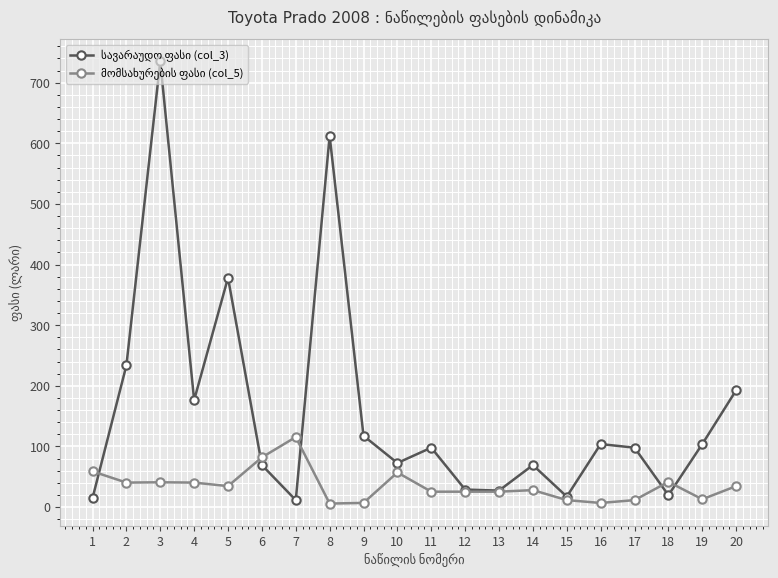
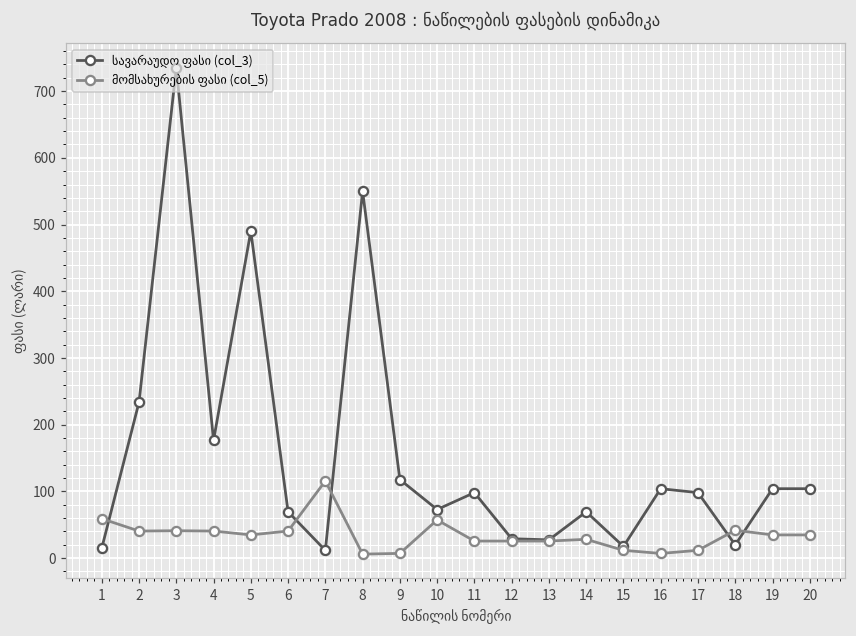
სავარაუდო ფასი (col_3), 5: 380 -> 490
მომსახურების ფასი (col_5), 6: 80 -> 40
სავარაუდო ფასი (col_3), 8: 610 -> 550
მომსახურების ფასი (col_5), 19: 10 -> 30
სავარაუდო ფასი (col_3), 20: 190 -> 100
